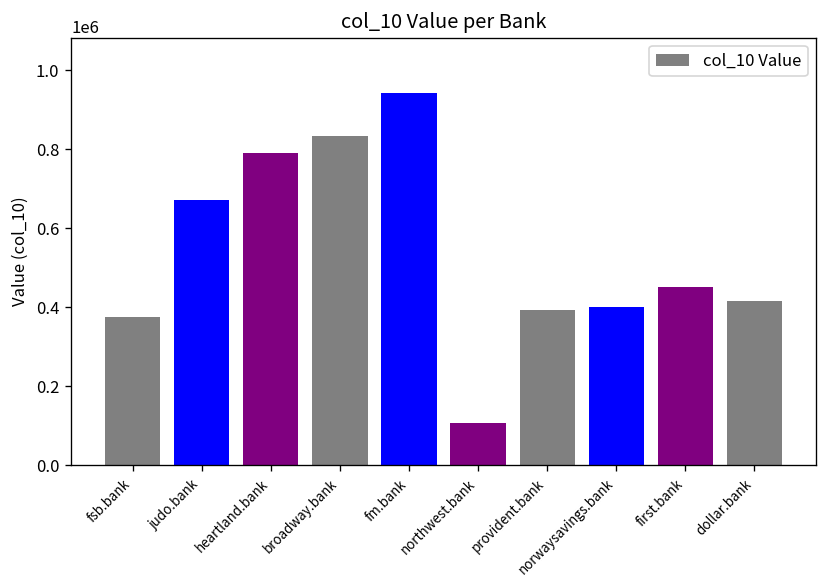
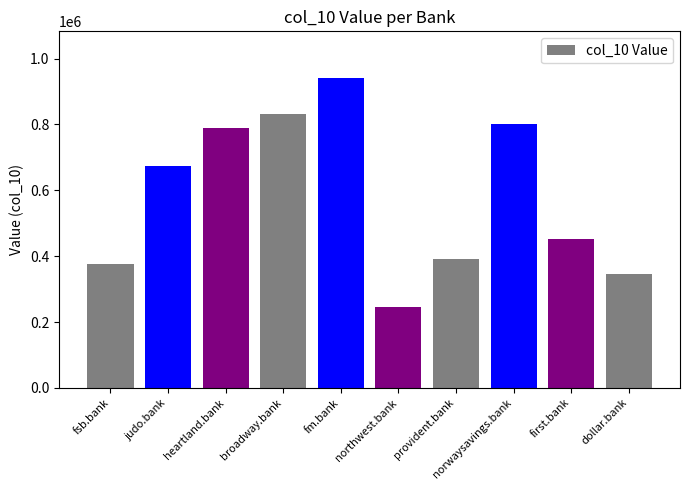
northwest.bank: 110000 -> 240000
norwaysavings.bank: 400000 -> 800000
dollar.bank: 420000 -> 350000
